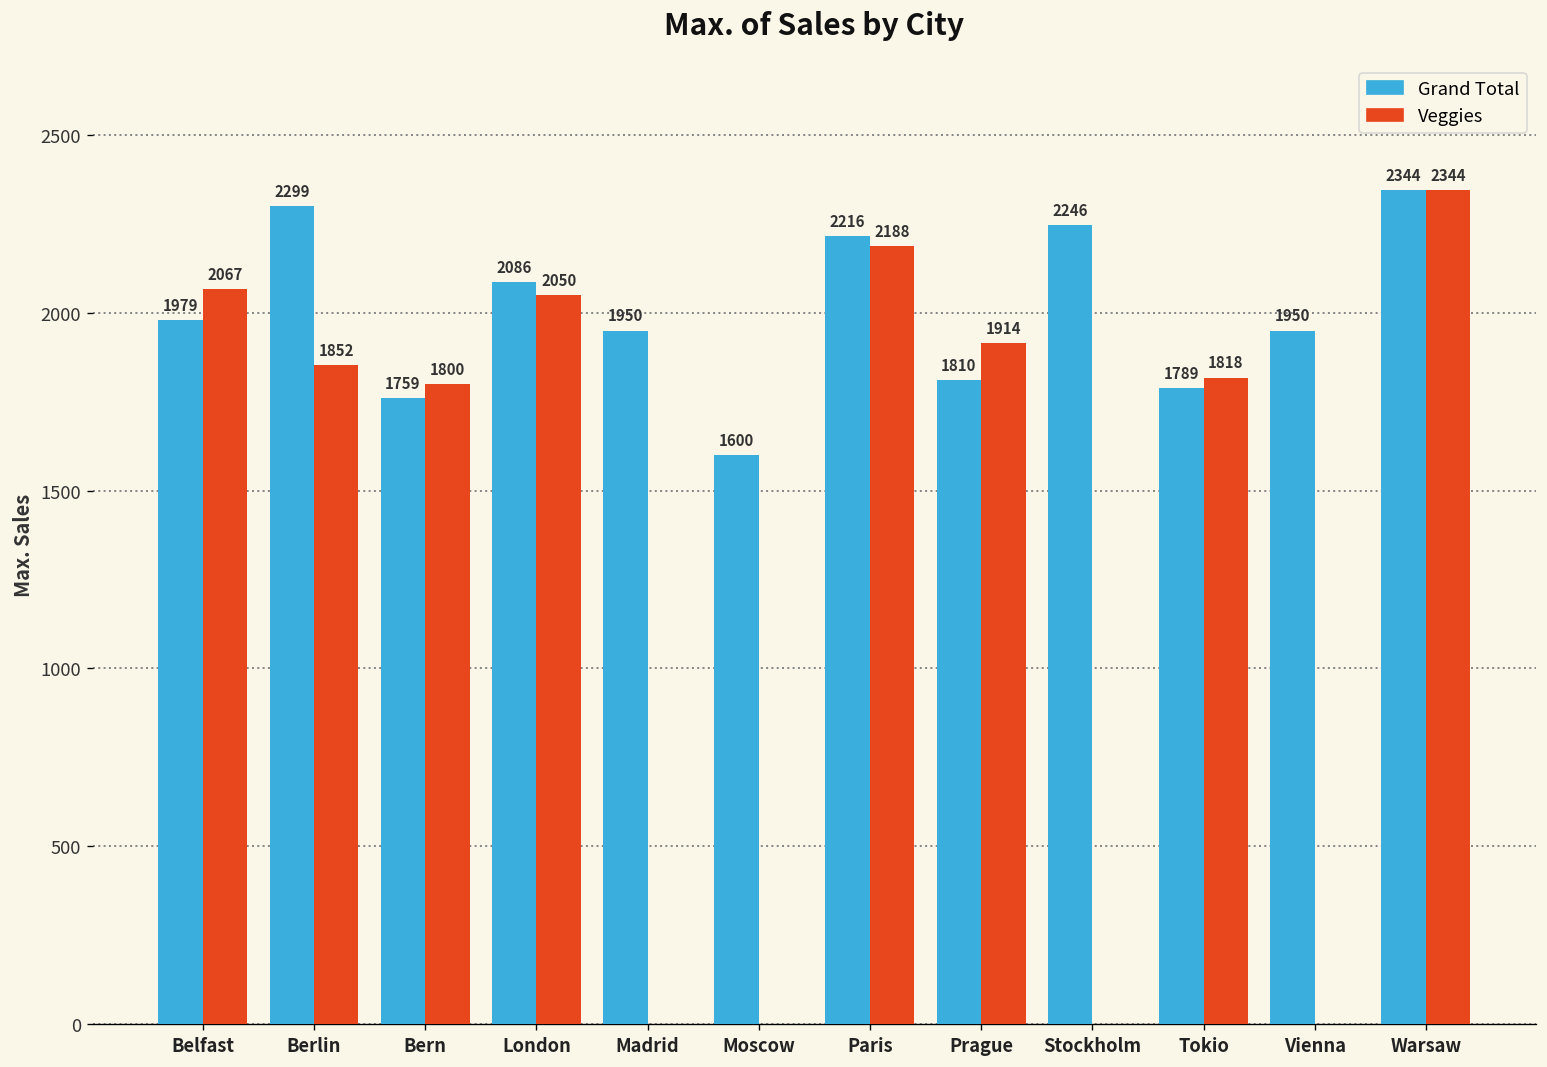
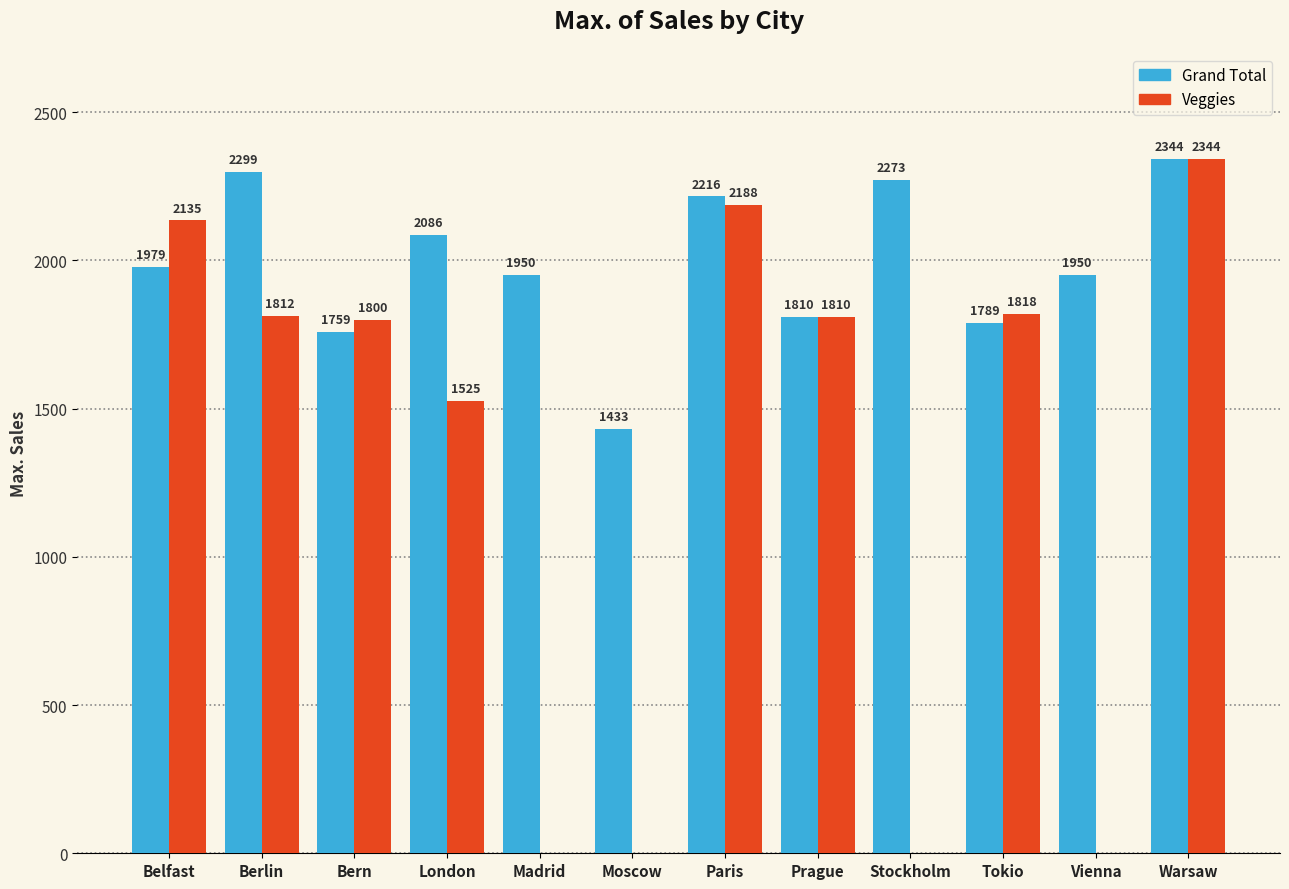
Veggies, Belfast: 2067 -> 2135
Veggies, Berlin: 1852 -> 1812
Veggies, London: 2050 -> 1525
Grand Total, Moscow: 1600 -> 1433
Veggies, Prague: 1914 -> 1810
Grand Total, Stockholm: 2246 -> 2273
